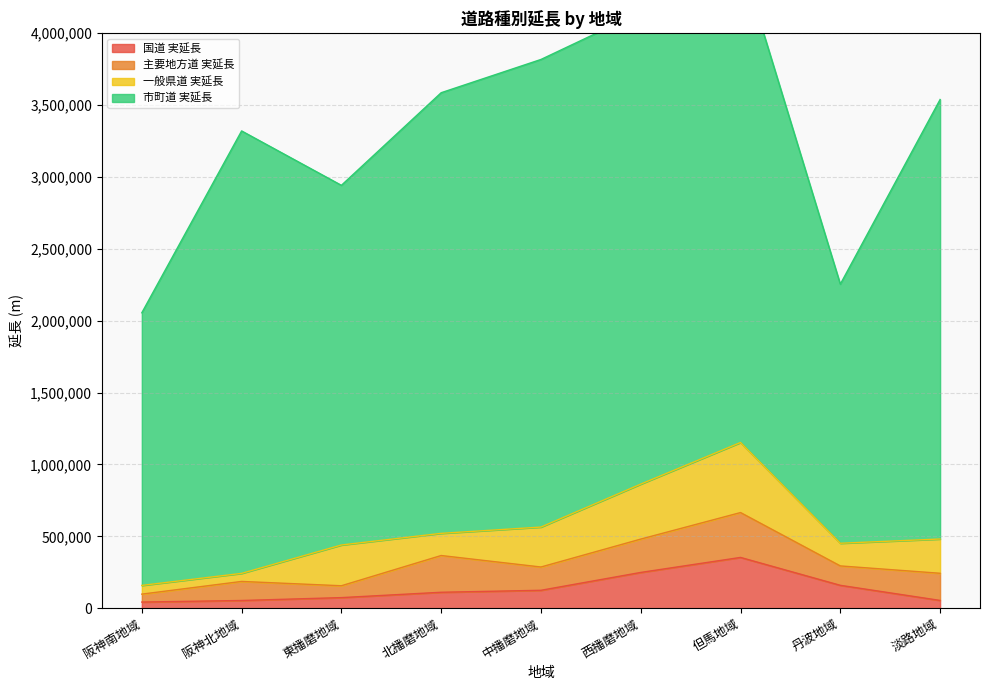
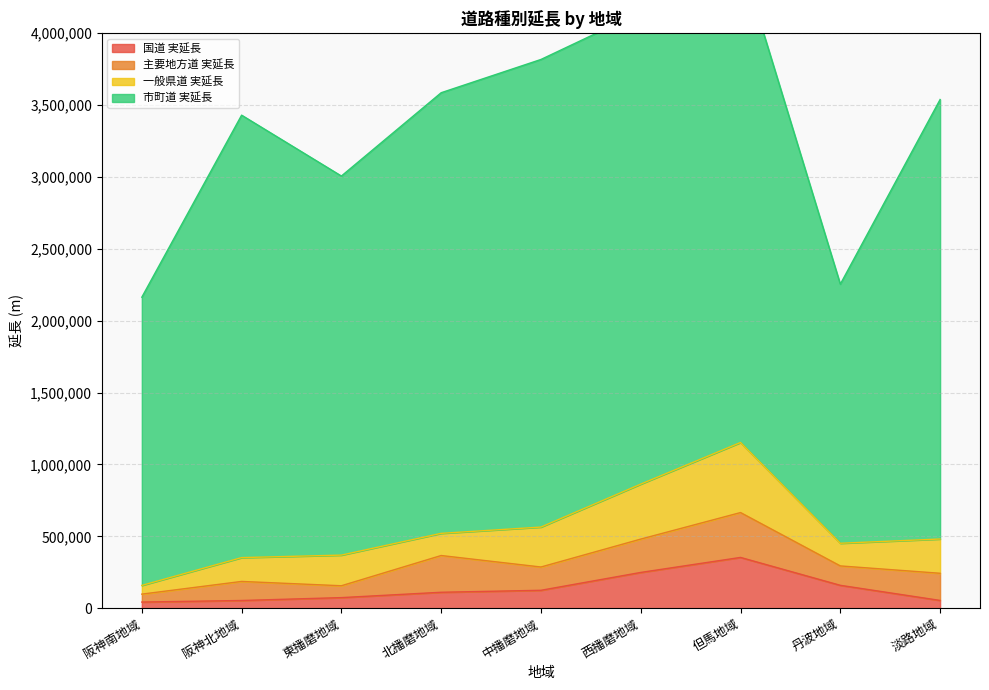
市町道 実延長, 阪神南地域: 1,900,000 -> 2,010,000
一般県道 実延長, 阪神北地域: 60,000 -> 170,000
一般県道 実延長, 東播磨地域: 280,000 -> 210,000
市町道 実延長, 東播磨地域: 2,500,000 -> 2,640,000
